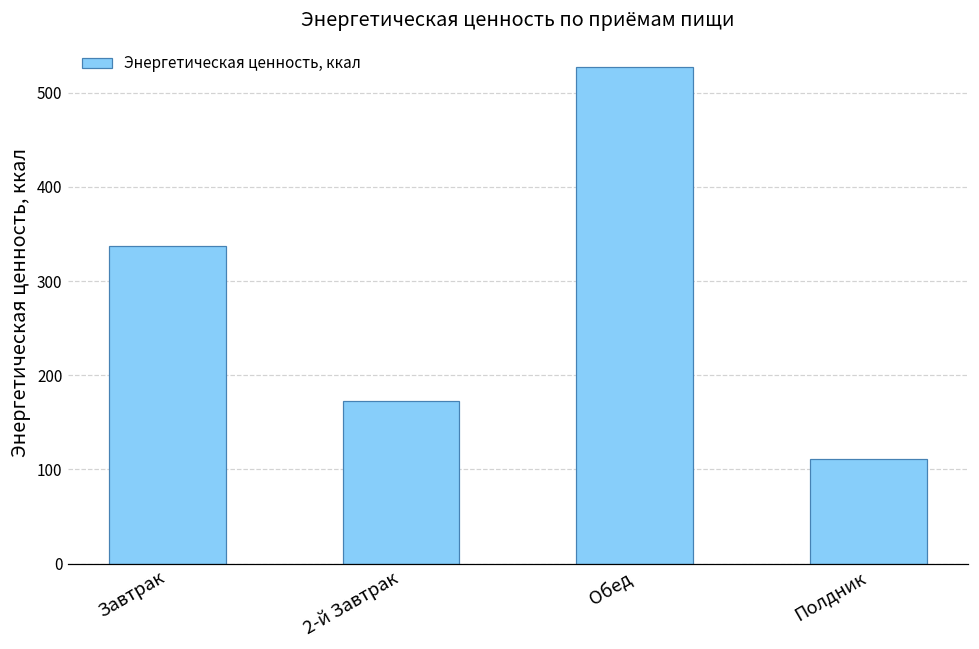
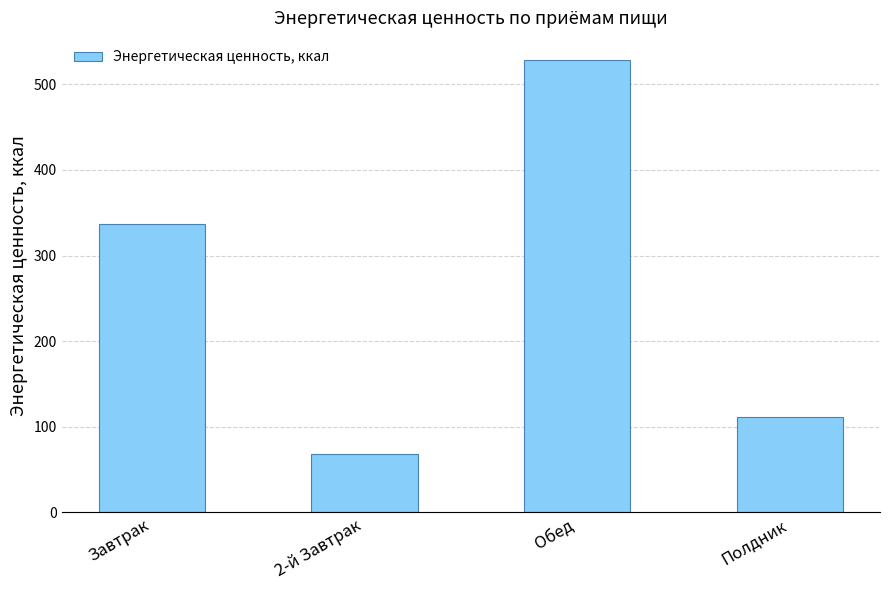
2-й Завтрак: 170 -> 70
